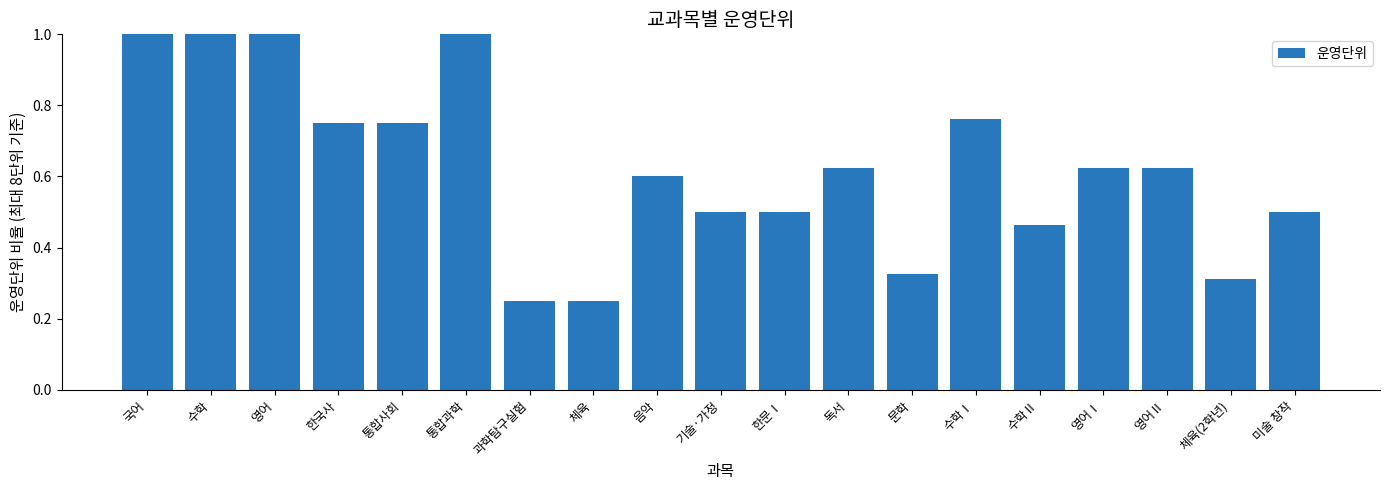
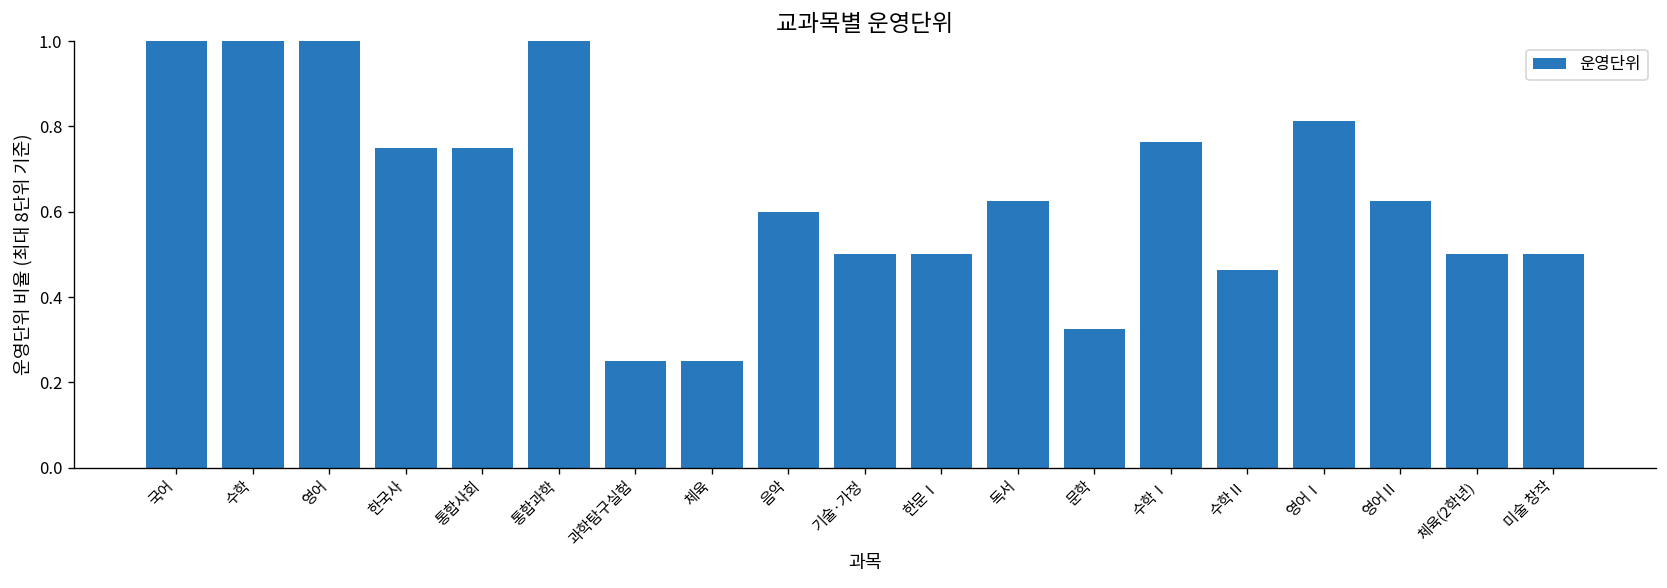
영어Ⅰ: 0.63 -> 0.81
체육(2학년): 0.31 -> 0.50
